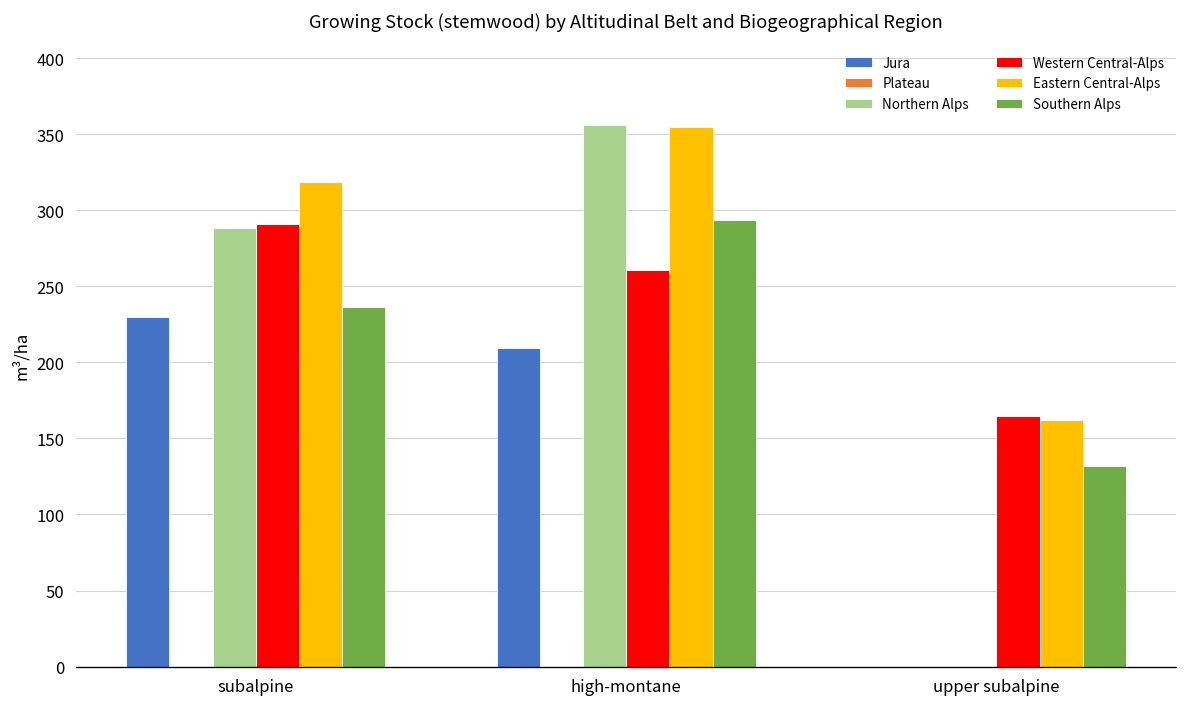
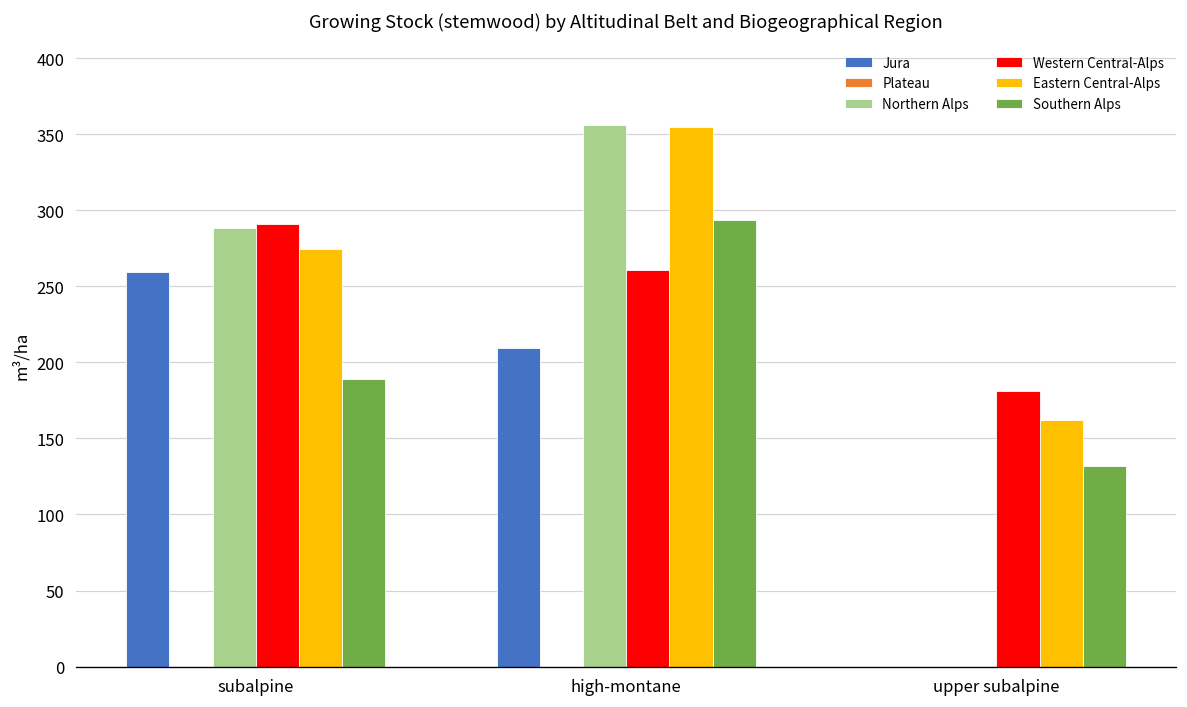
Jura, subalpine: 230 -> 260
Eastern Central-Alps, subalpine: 319 -> 275
Southern Alps, subalpine: 237 -> 189
Western Central-Alps, upper subalpine: 165 -> 181
